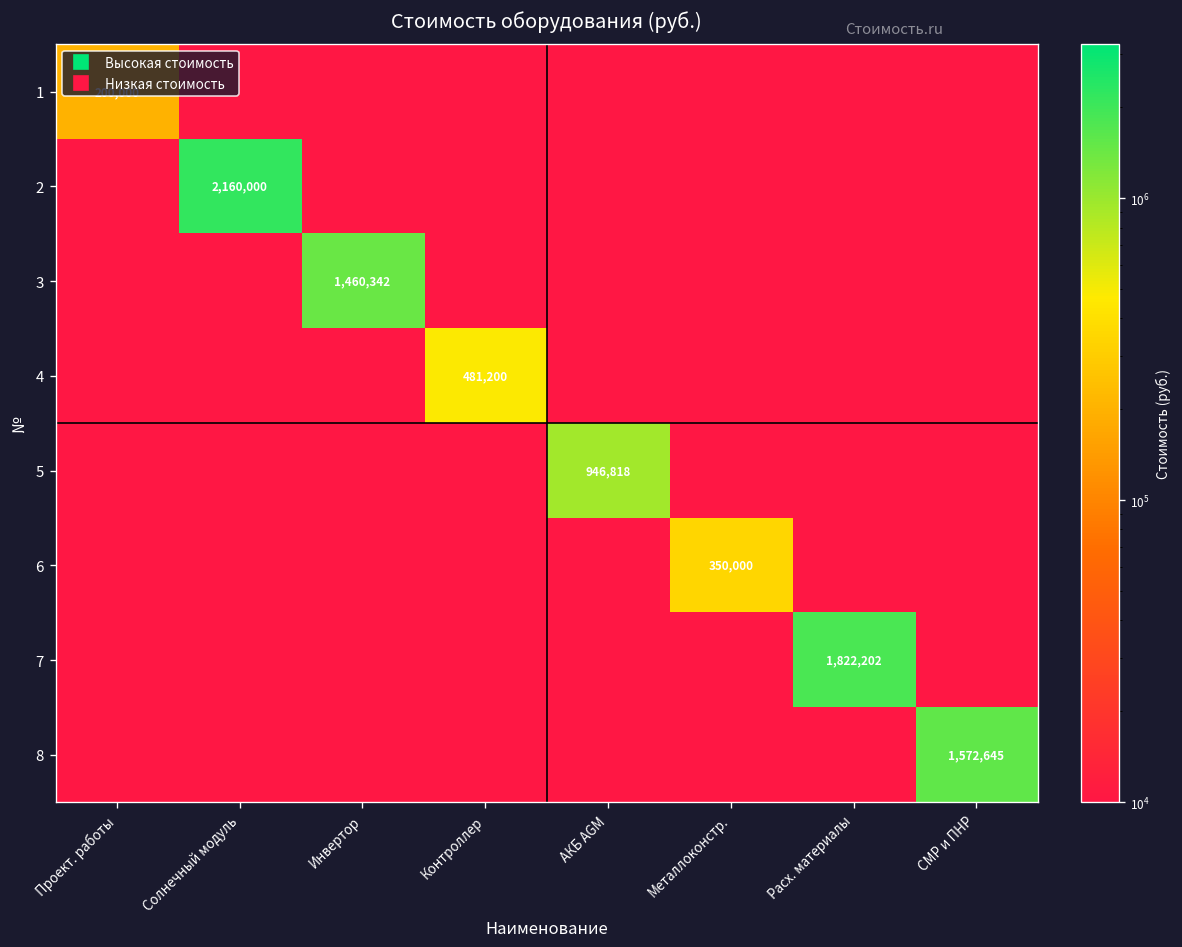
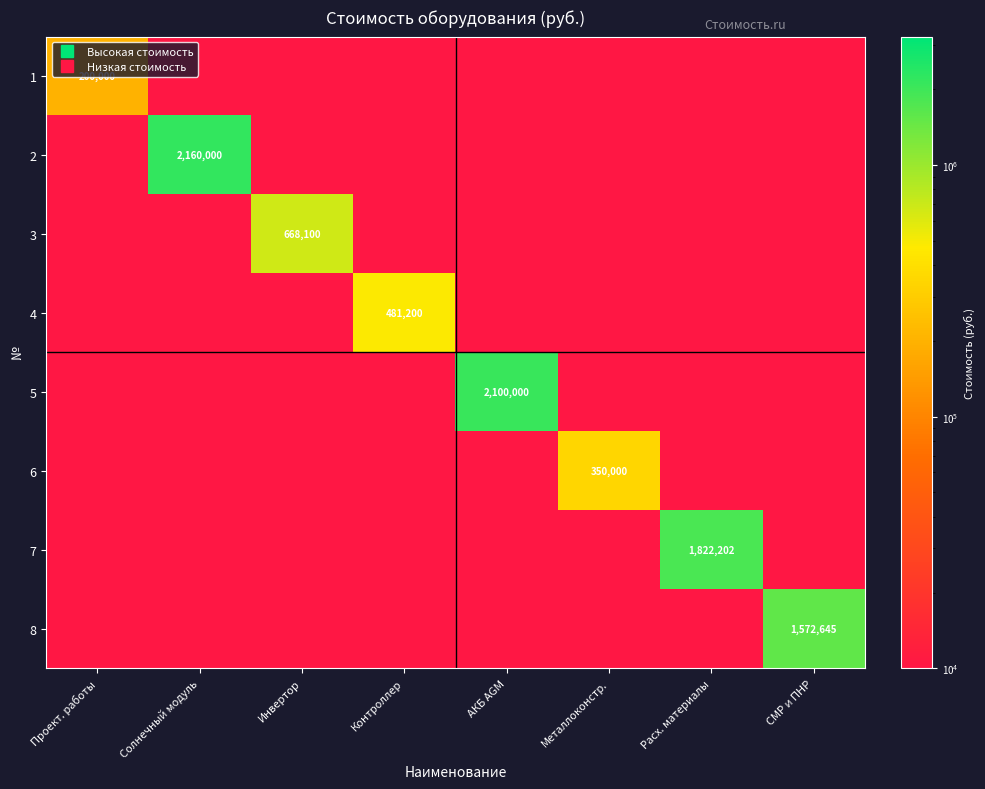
3, Инвертор: 1,460,342 -> 668,100
5, АКБ AGM: 946,818 -> 2,100,000
